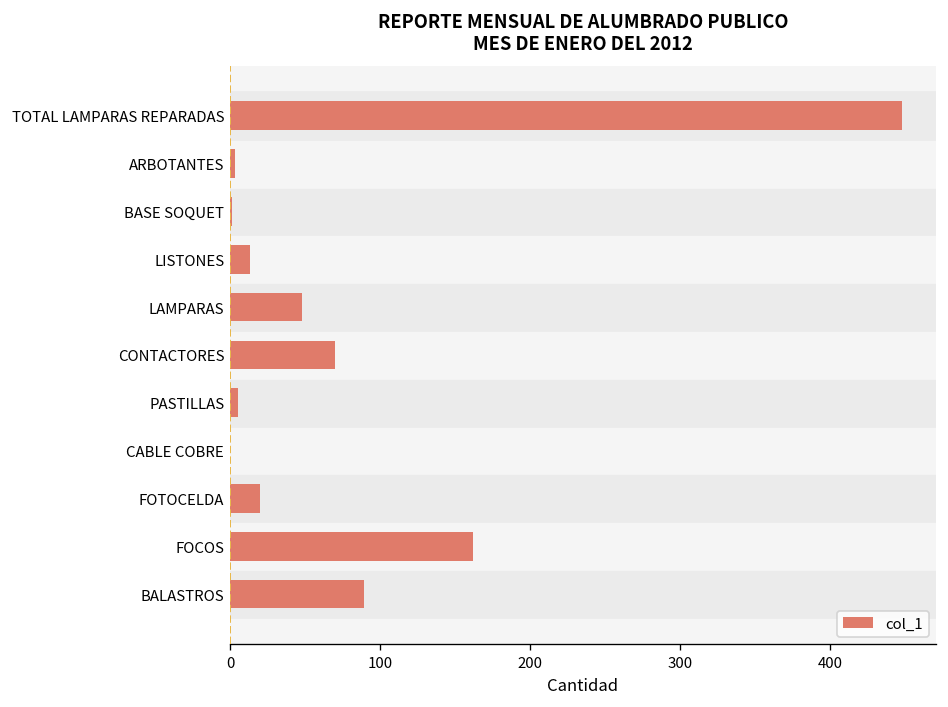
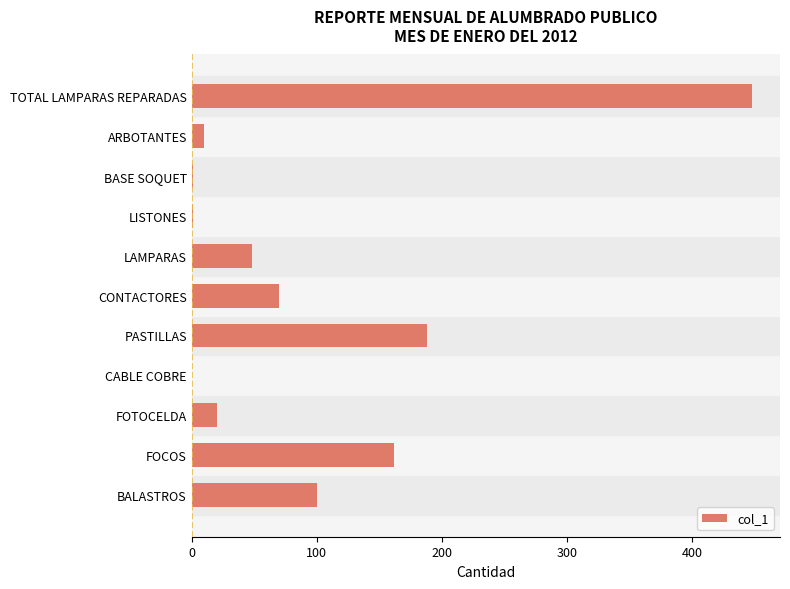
ARBOTANTES: 3 -> 10
LISTONES: 13 -> 1
PASTILLAS: 5 -> 188
BALASTROS: 89 -> 100
